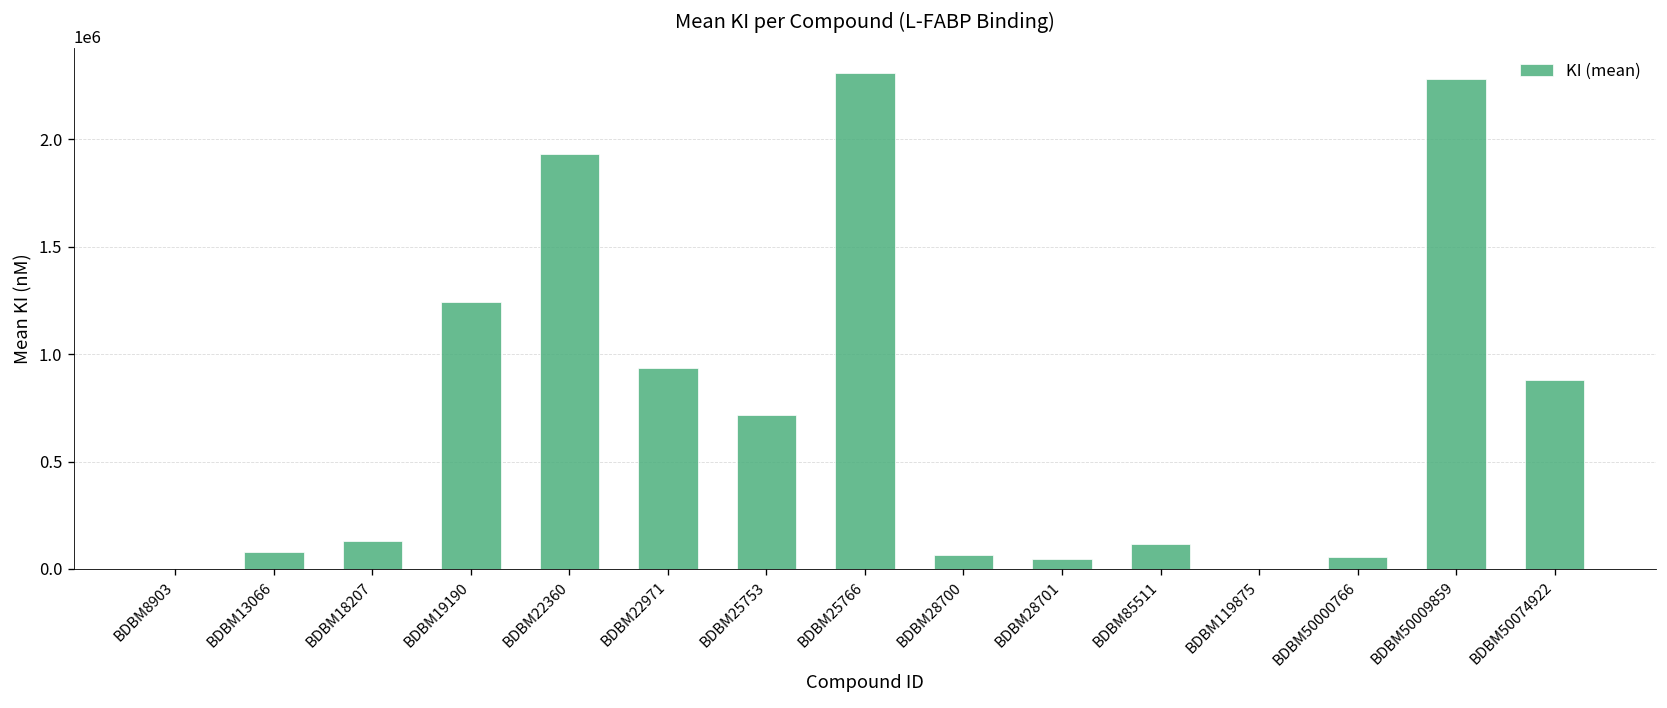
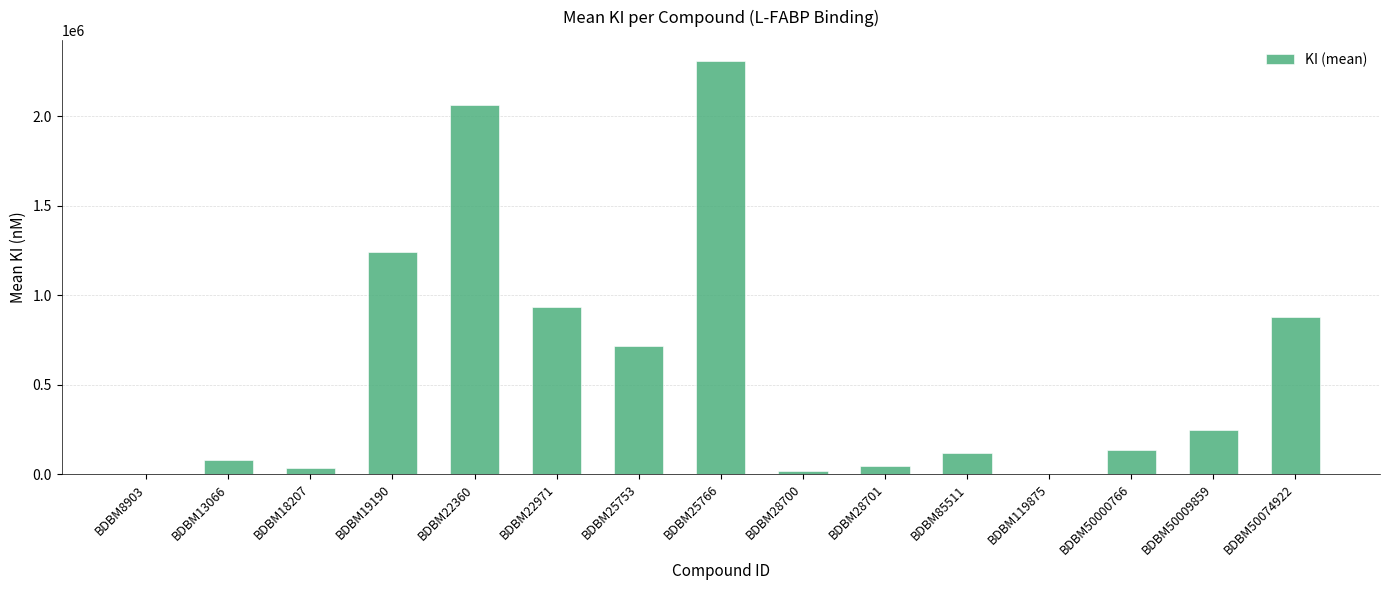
BDBM18207: 130000 -> 30000
BDBM22360: 1930000 -> 2060000
BDBM28700: 70000 -> 20000
BDBM50000766: 60000 -> 130000
BDBM50009859: 2280000 -> 250000
